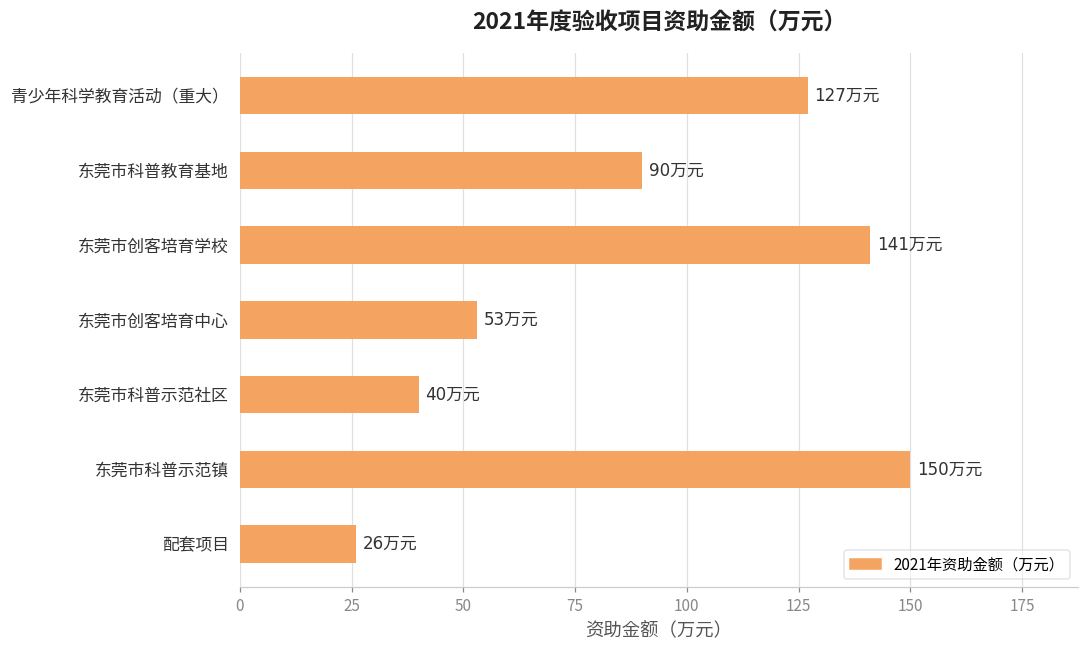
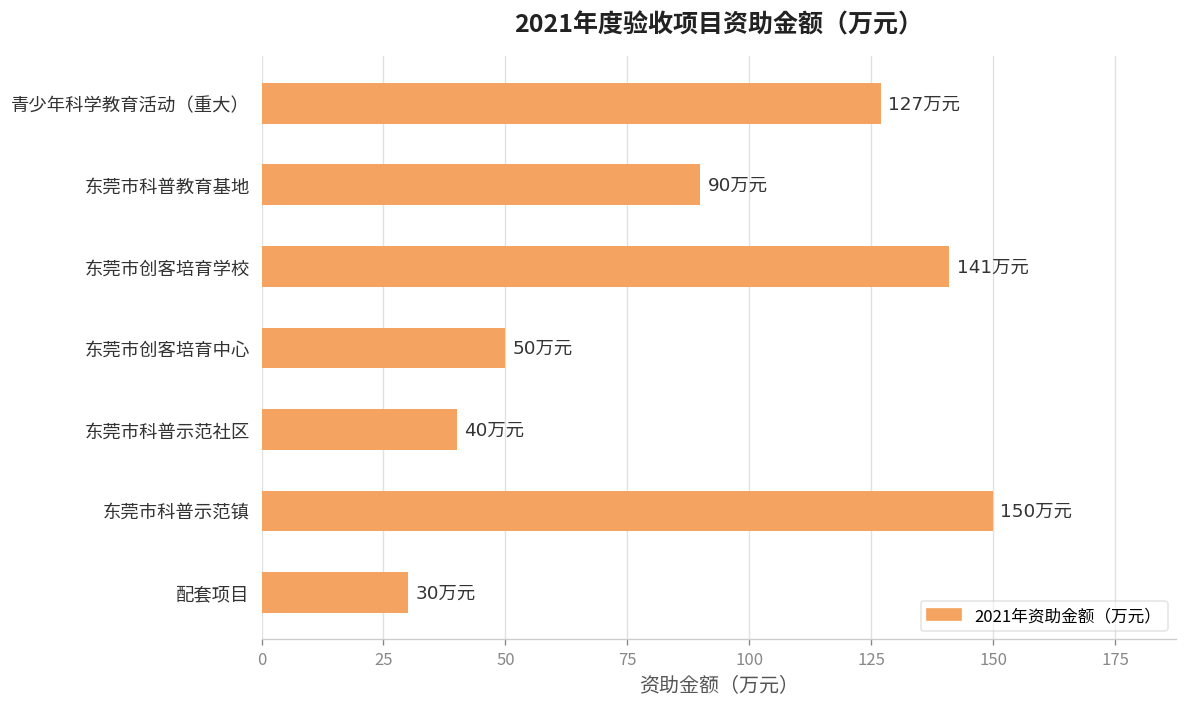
东莞市创客培育中心: 53 -> 50
配套项目: 26 -> 30
